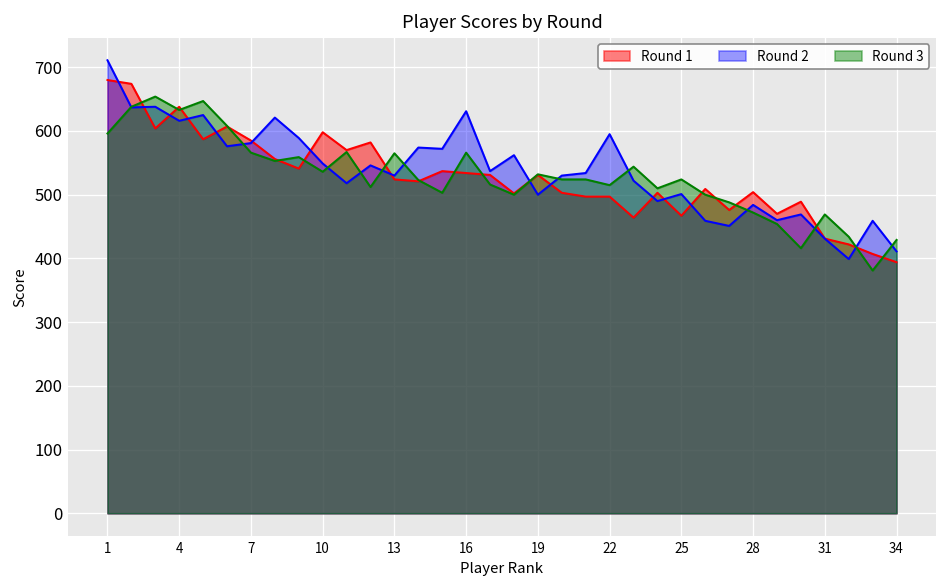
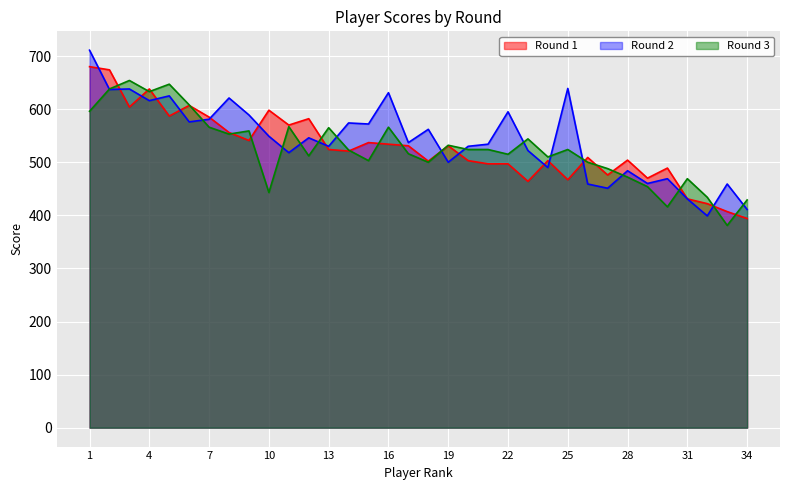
Round 3, 10: 540 -> 440
Round 2, 25: 500 -> 640
